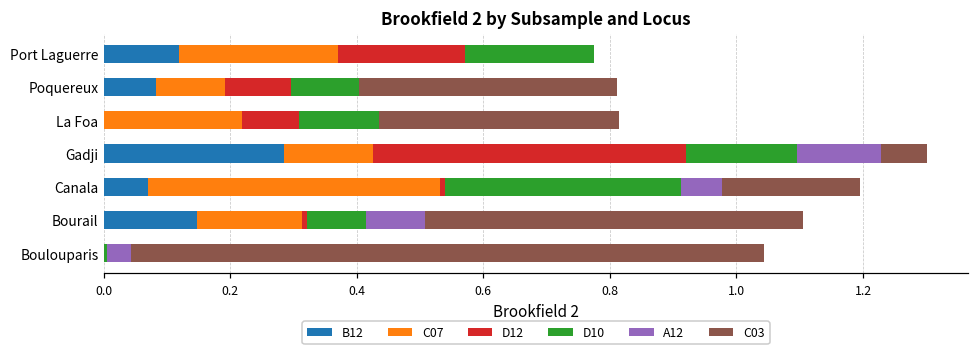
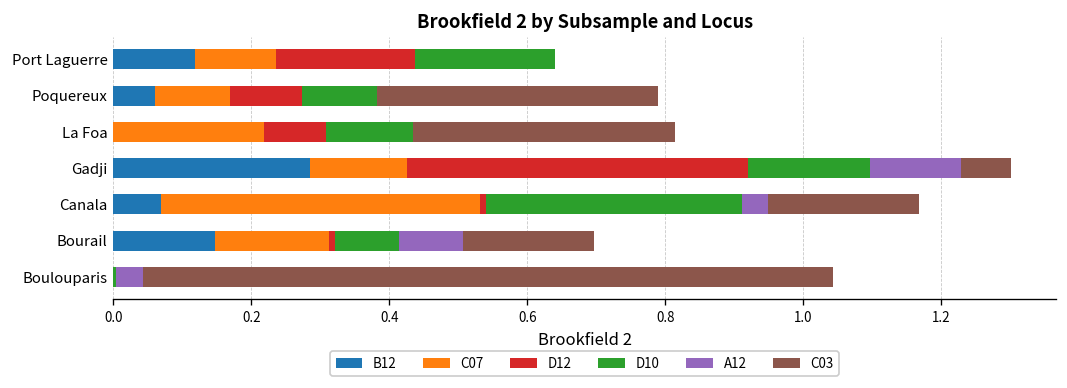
C07, Port Laguerre: 0.25 -> 0.12
B12, Poquereux: 0.08 -> 0.06
A12, Canala: 0.07 -> 0.04
C03, Bourail: 0.60 -> 0.19
